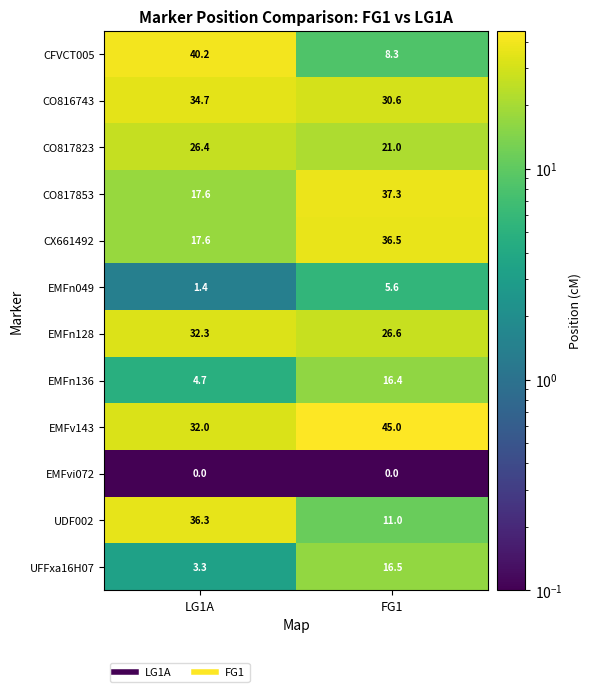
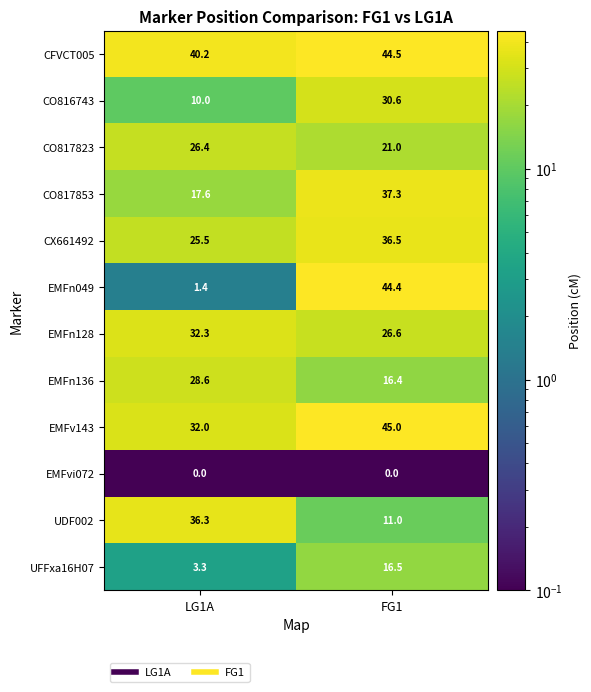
CFVCT005, FG1: 8.3 -> 44.5
CO816743, LG1A: 34.7 -> 10.0
CX661492, LG1A: 17.6 -> 25.5
EMFn049, FG1: 5.6 -> 44.4
EMFn136, LG1A: 4.7 -> 28.6
